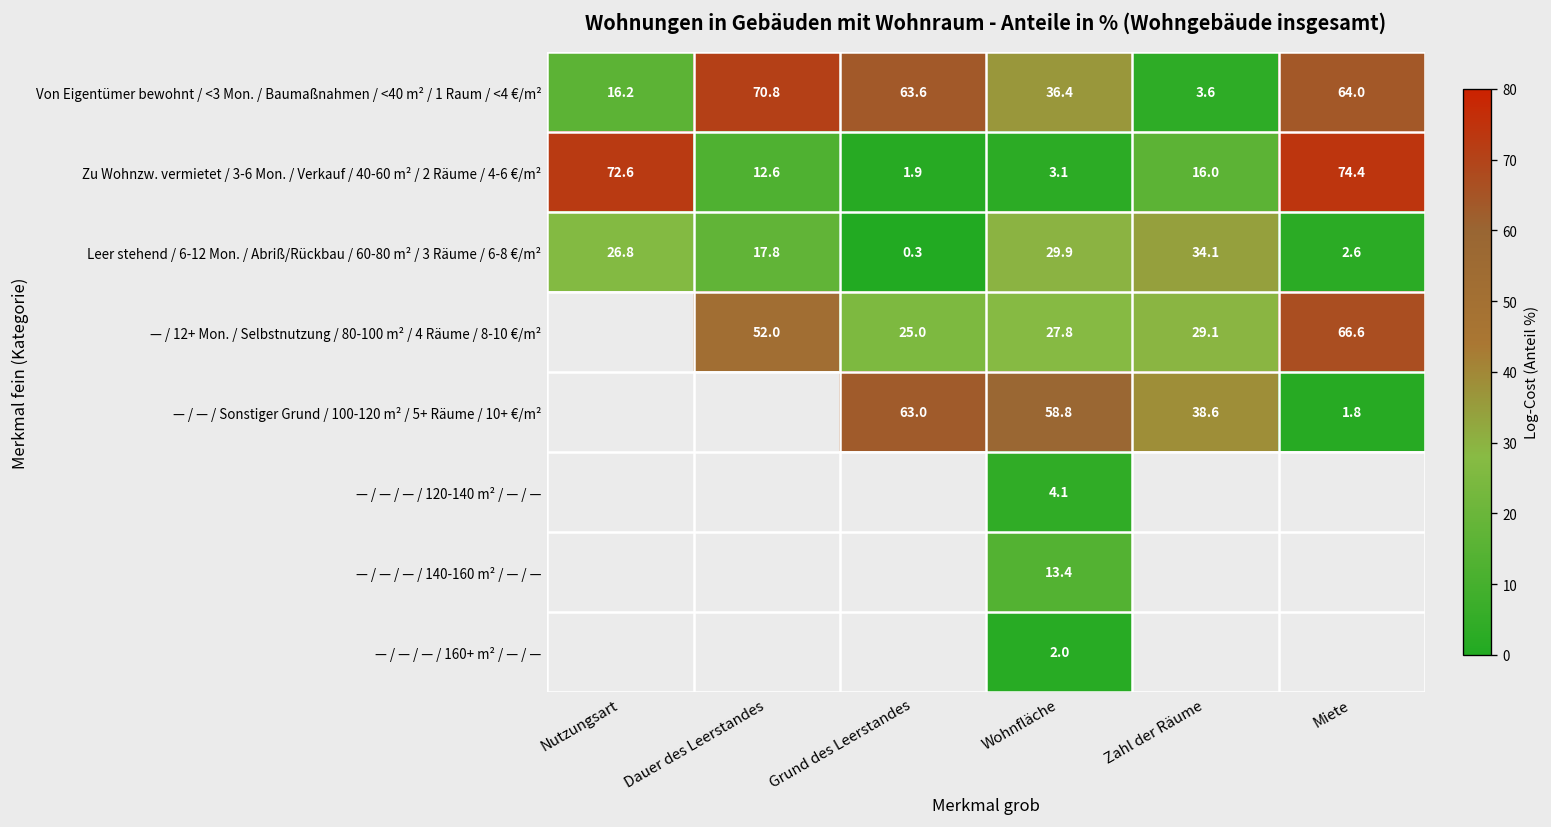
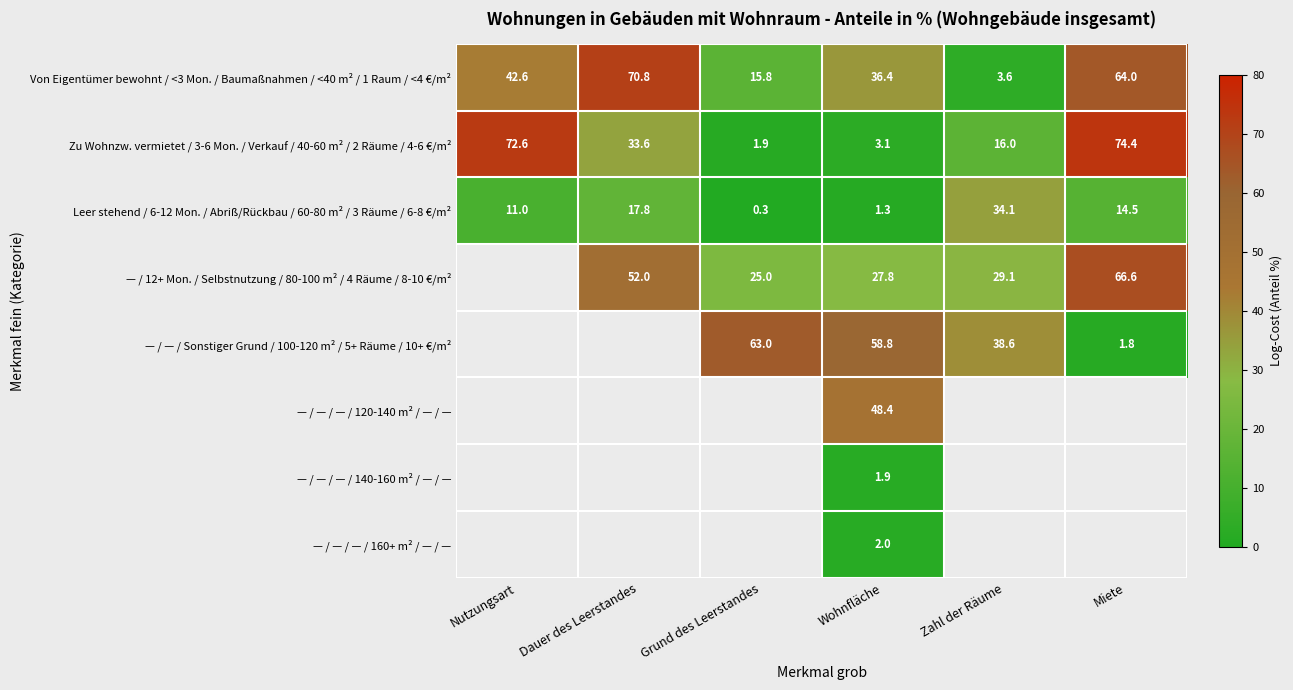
Von Eigentümer bewohnt / <3 Mon. / Baumaßnahmen / <40 m² / 1 Raum / <4 €/m², Nutzungsart: 16.2 -> 42.6
Von Eigentümer bewohnt / <3 Mon. / Baumaßnahmen / <40 m² / 1 Raum / <4 €/m², Grund des Leerstandes: 63.6 -> 15.8
Zu Wohnzw. vermietet / 3-6 Mon. / Verkauf / 40-60 m² / 2 Räume / 4-6 €/m², Dauer des Leerstandes: 12.6 -> 33.6
Leer stehend / 6-12 Mon. / Abriß/Rückbau / 60-80 m² / 3 Räume / 6-8 €/m², Nutzungsart: 26.8 -> 11.0
Leer stehend / 6-12 Mon. / Abriß/Rückbau / 60-80 m² / 3 Räume / 6-8 €/m², Wohnfläche: 29.9 -> 1.3
Leer stehend / 6-12 Mon. / Abriß/Rückbau / 60-80 m² / 3 Räume / 6-8 €/m², Miete: 2.6 -> 14.5
— / — / — / 120-140 m² / — / —, Wohnfläche: 4.1 -> 48.4
— / — / — / 140-160 m² / — / —, Wohnfläche: 13.4 -> 1.9
